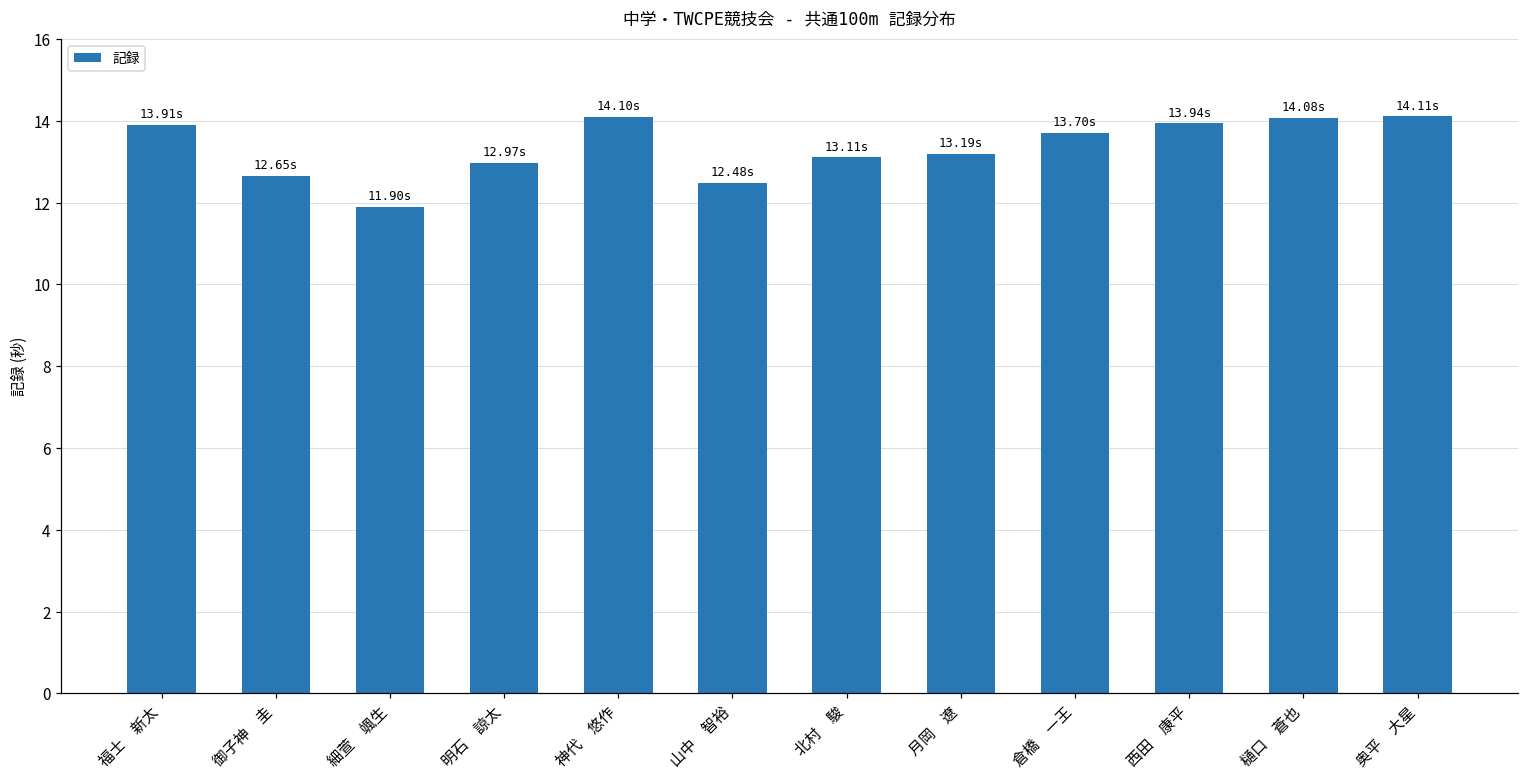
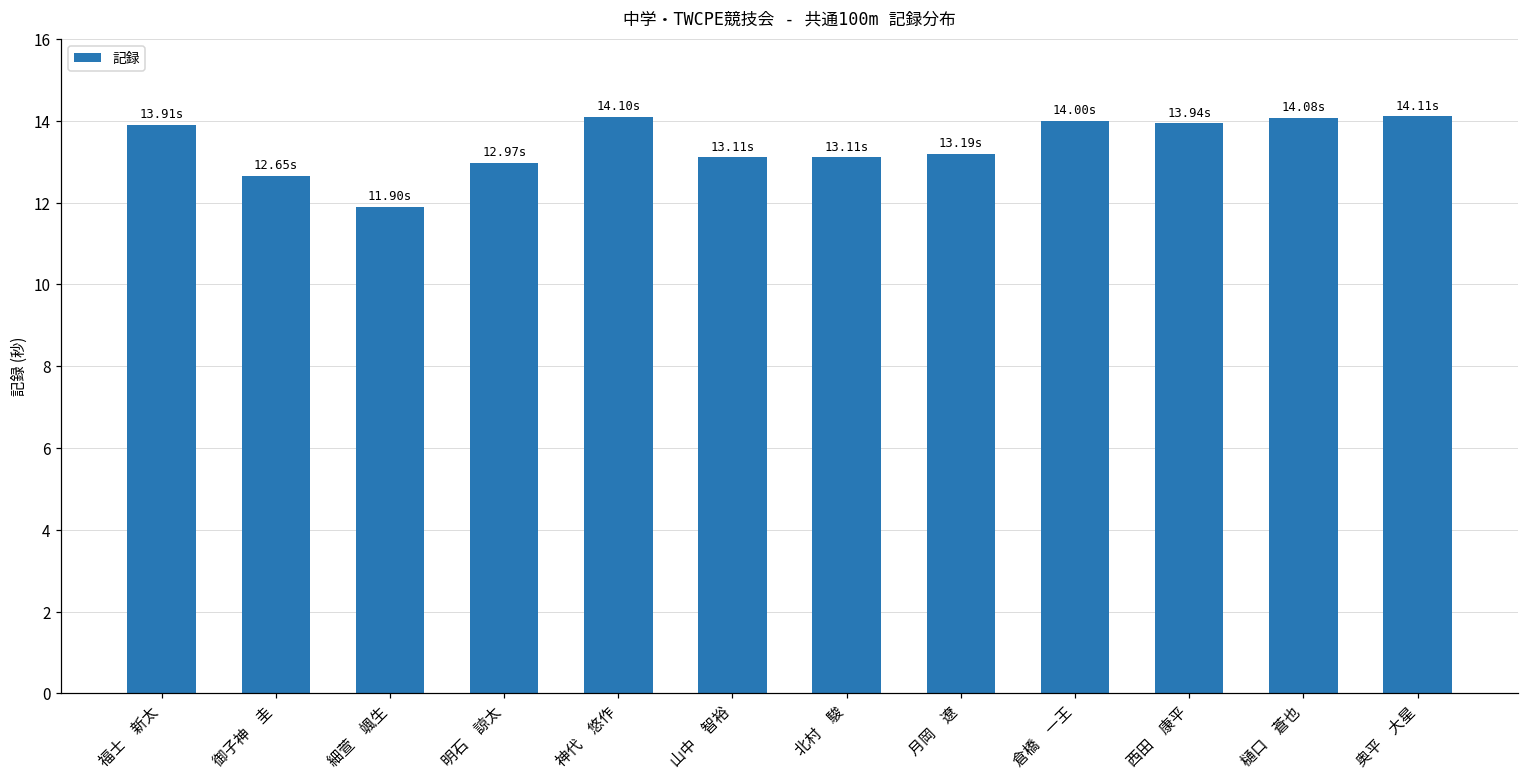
山中 智裕: 12.48s -> 13.11s
倉橋 一王: 13.70s -> 14.00s
